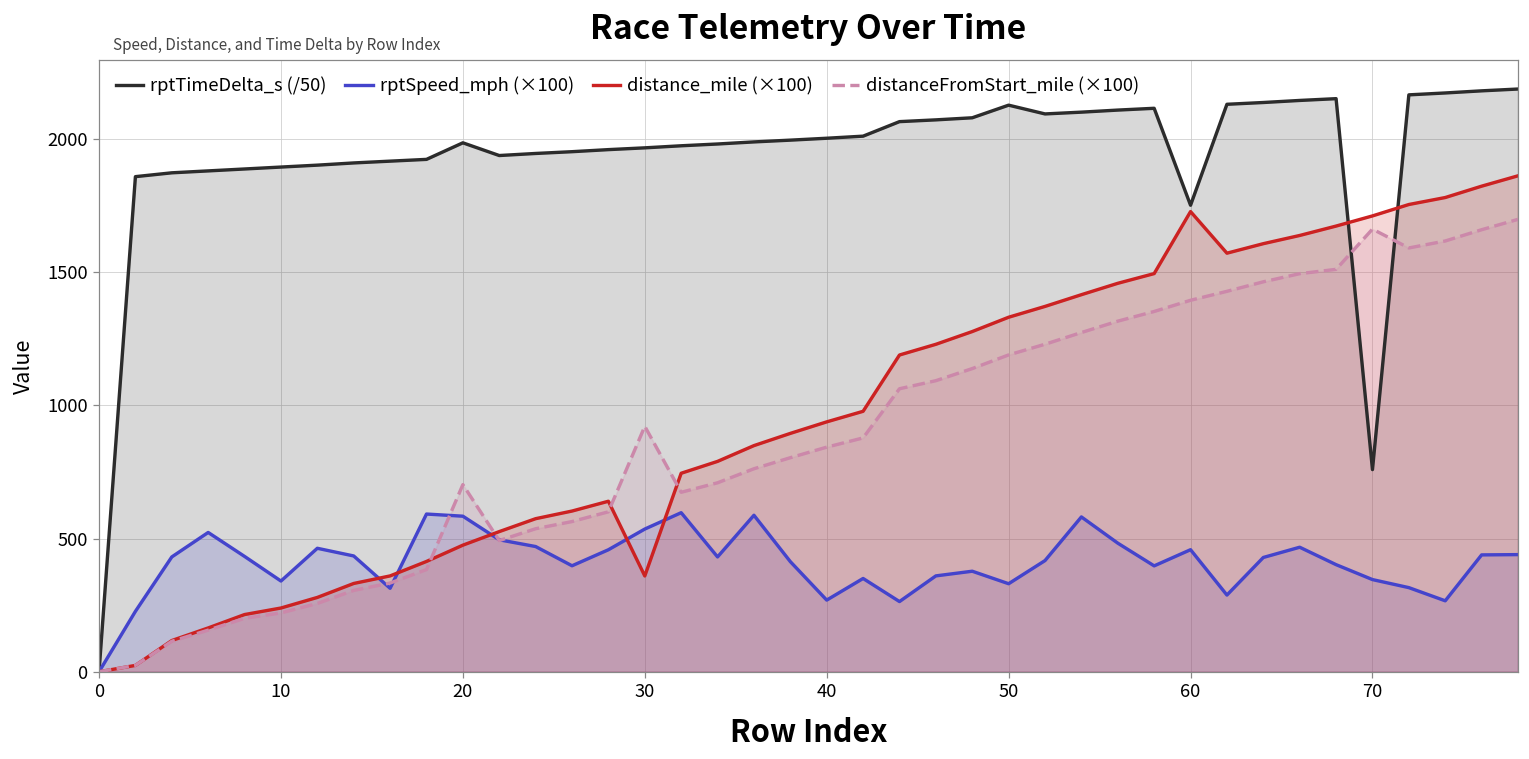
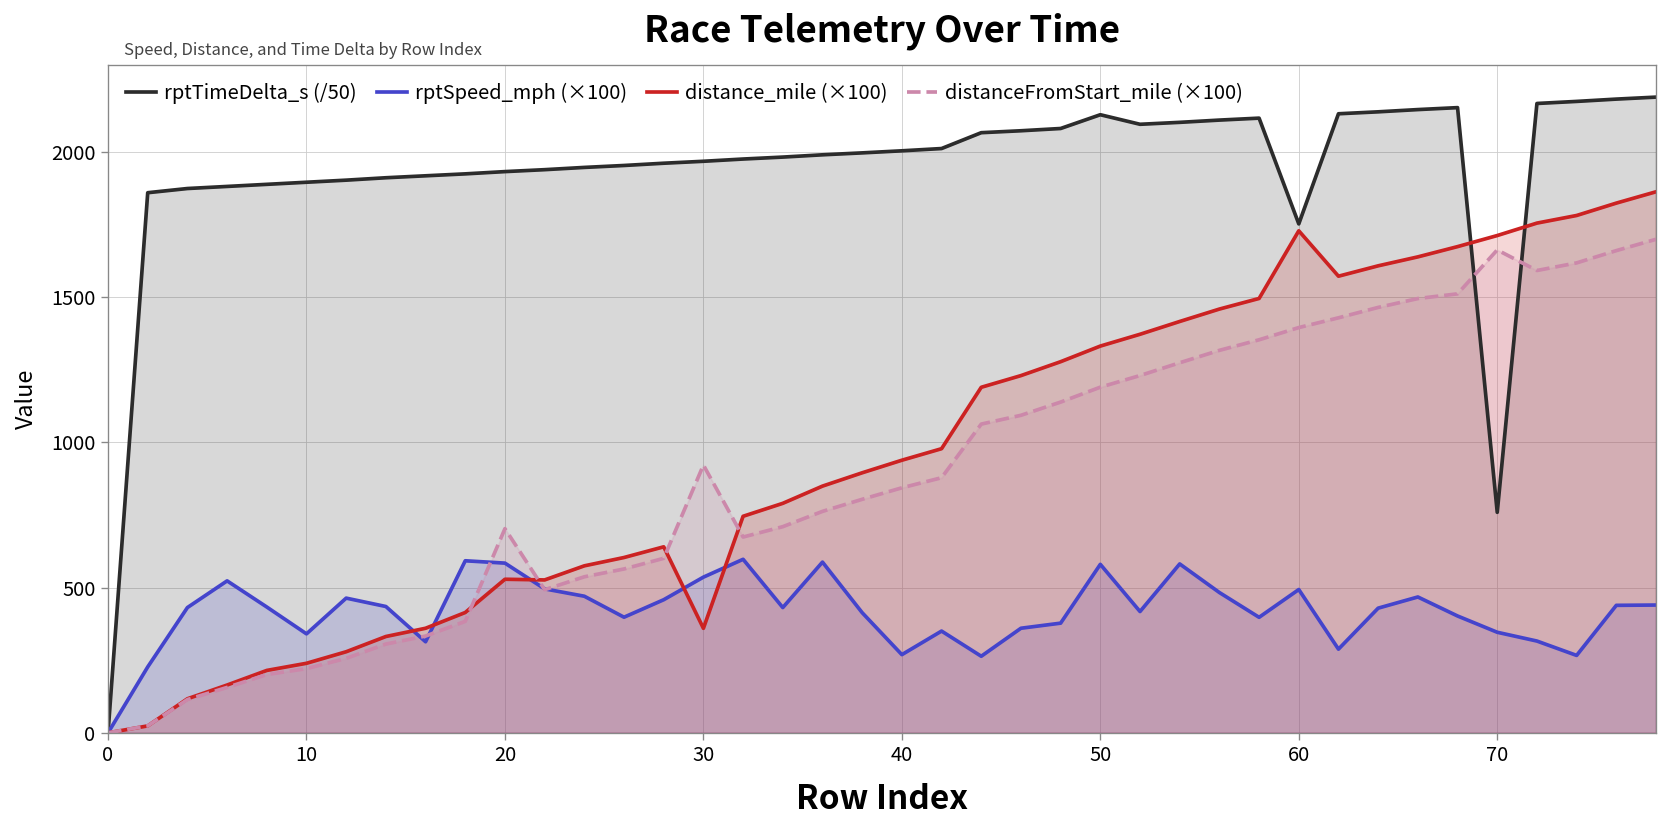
rptTimeDelta_s (/50), 20: 1990 -> 1930
distance_mile (×100), 20: 480 -> 530
rptSpeed_mph (×100), 50: 330 -> 580
rptSpeed_mph (×100), 60: 460 -> 490
